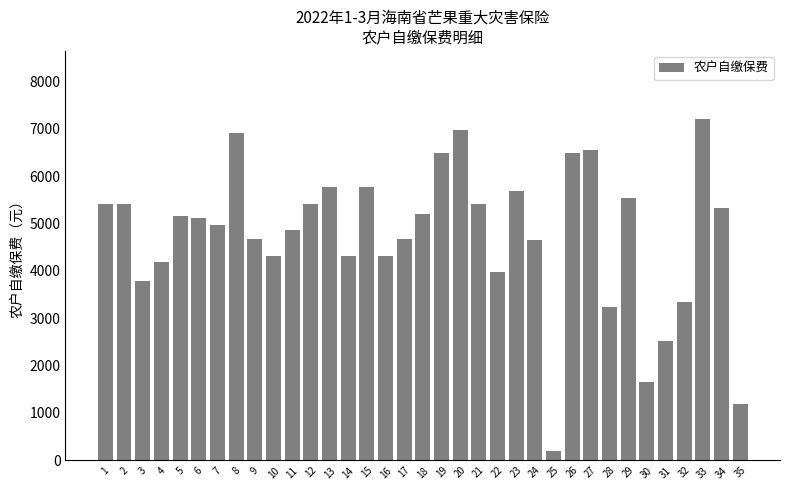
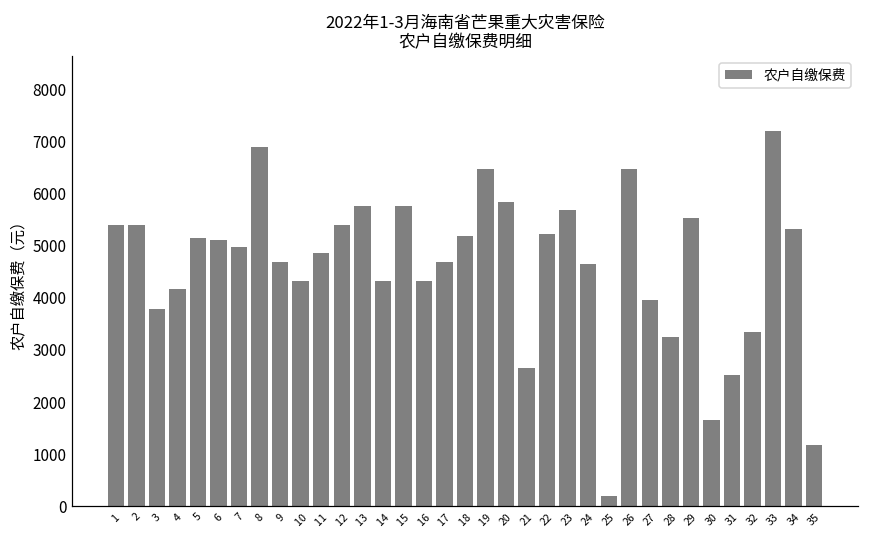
20: 7000 -> 5800
21: 5400 -> 2700
22: 4000 -> 5200
27: 6500 -> 4000
